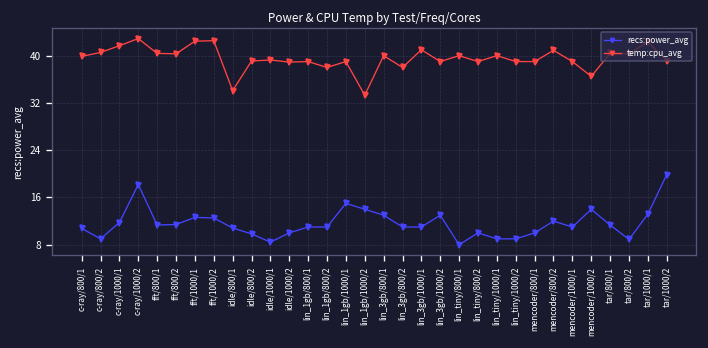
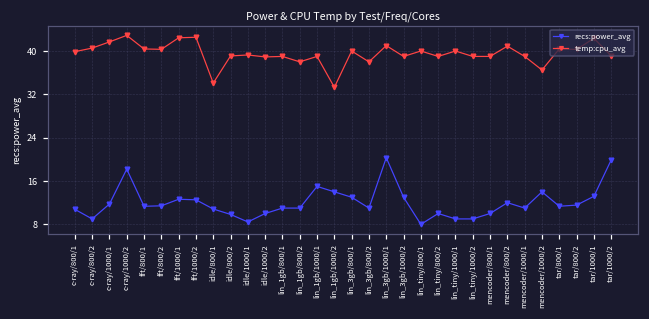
recs:power_avg, lin_3gb/1000/1: 11 -> 20
recs:power_avg, tar/800/2: 9 -> 12
